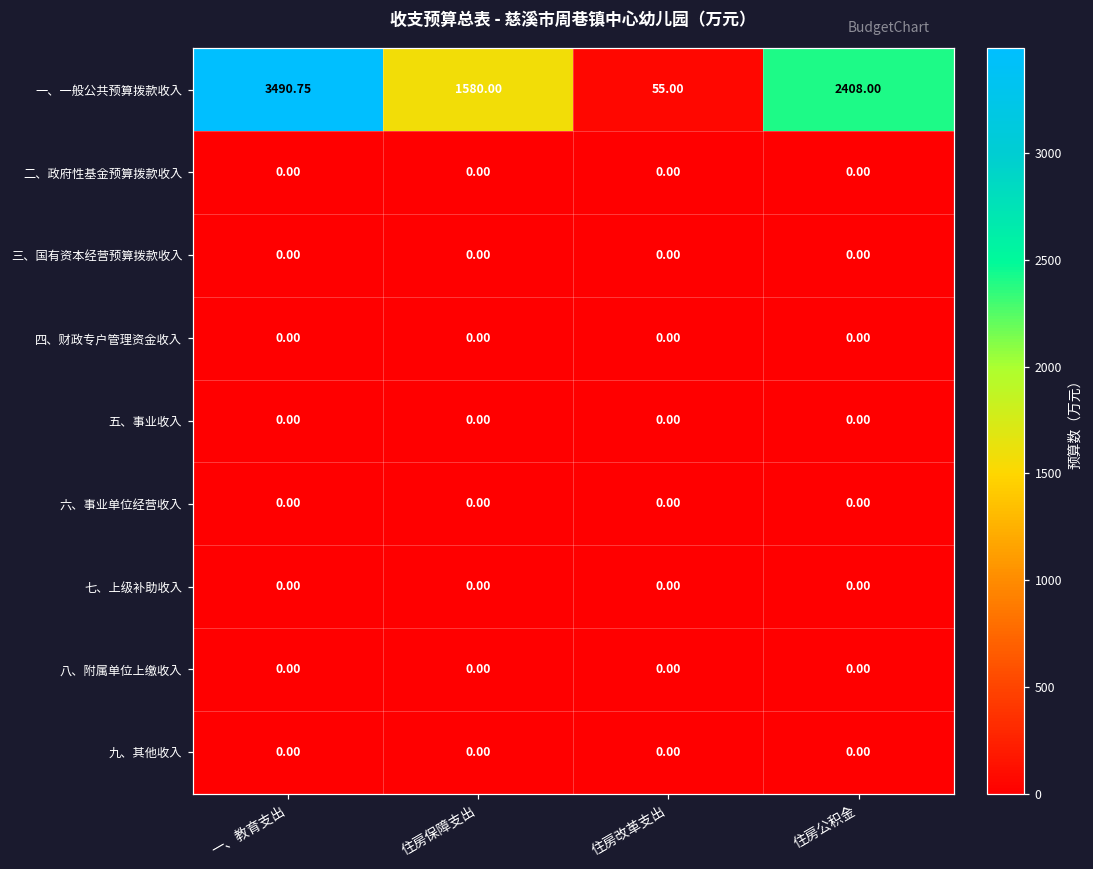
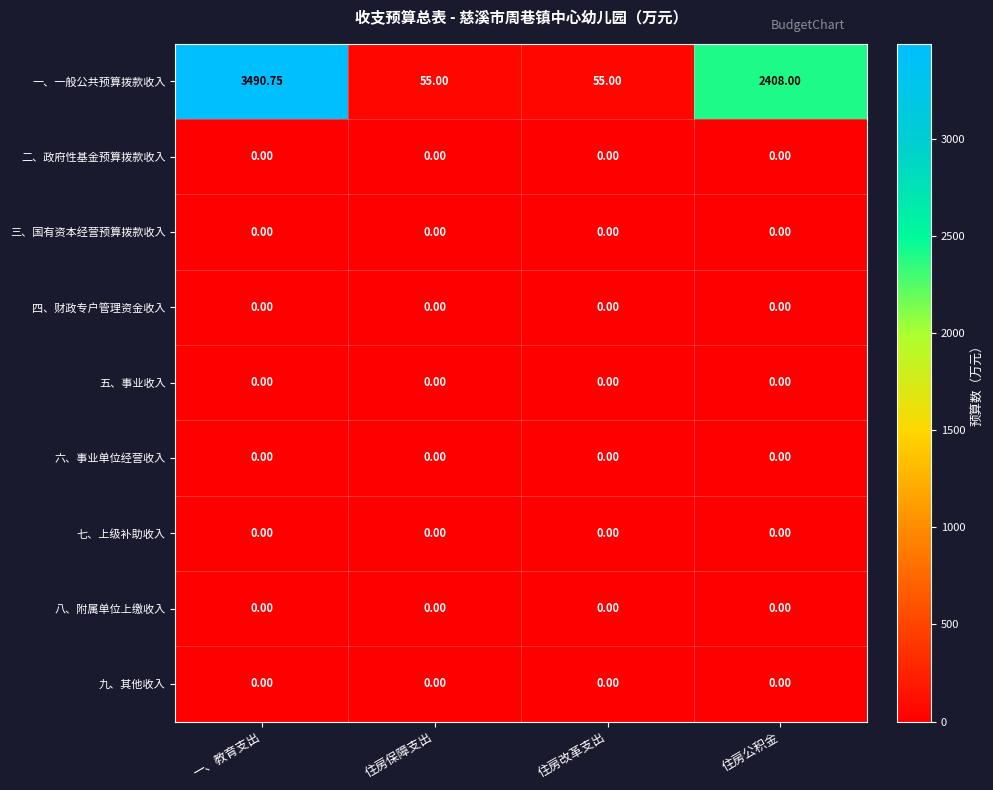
一、一般公共预算拨款收入, 住房保障支出: 1580.00 -> 55.00
